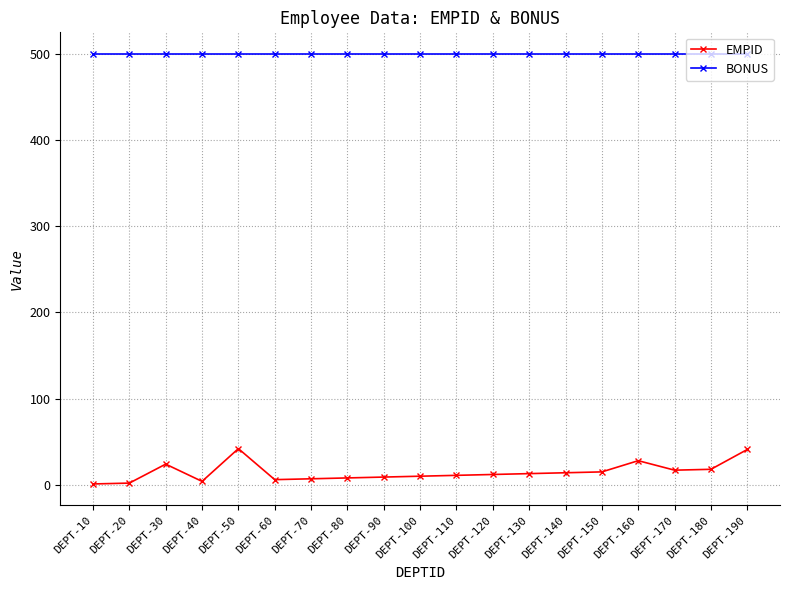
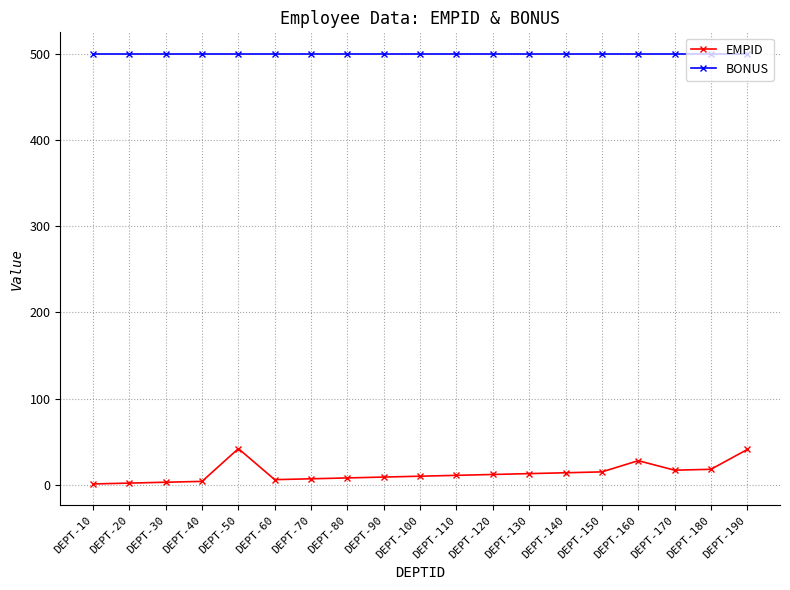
EMPID, DEPT-30: 20 -> 0
